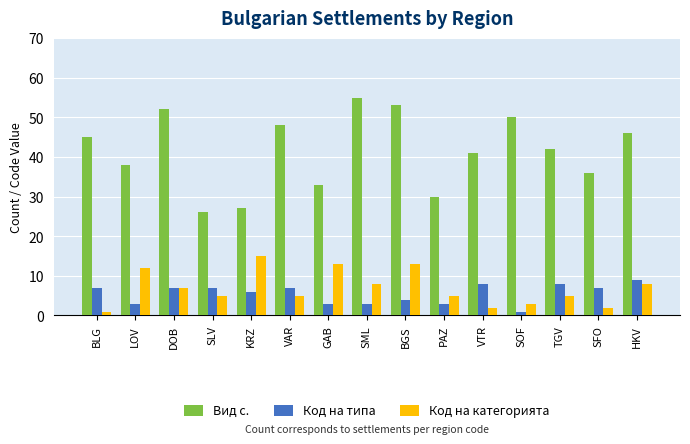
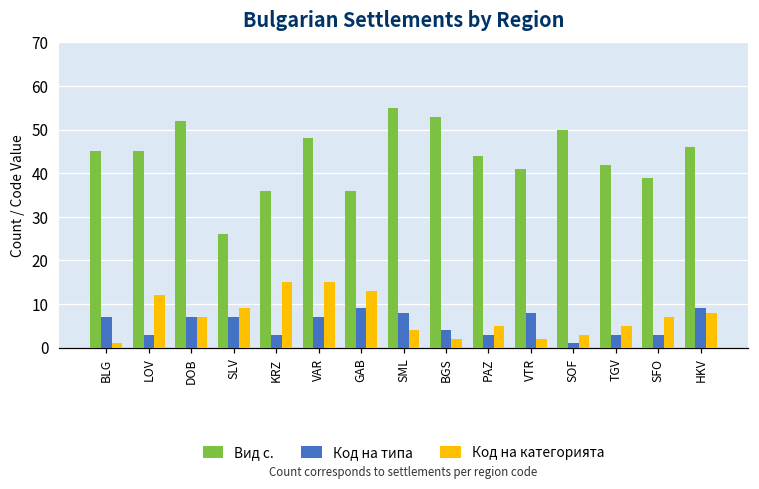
Вид с., LOV: 38 -> 45
Код на категорията, SLV: 5 -> 9
Вид с., KRZ: 27 -> 36
Код на типа, KRZ: 6 -> 3
Код на категорията, VAR: 5 -> 15
Вид с., GAB: 33 -> 36
Код на типа, GAB: 3 -> 9
Код на типа, SML: 3 -> 8
Код на категорията, SML: 8 -> 4
Код на категорията, BGS: 13 -> 2
Вид с., PAZ: 30 -> 44
Код на типа, TGV: 8 -> 3
Вид с., SFO: 36 -> 39
Код на типа, SFO: 7 -> 3
Код на категорията, SFO: 2 -> 7
